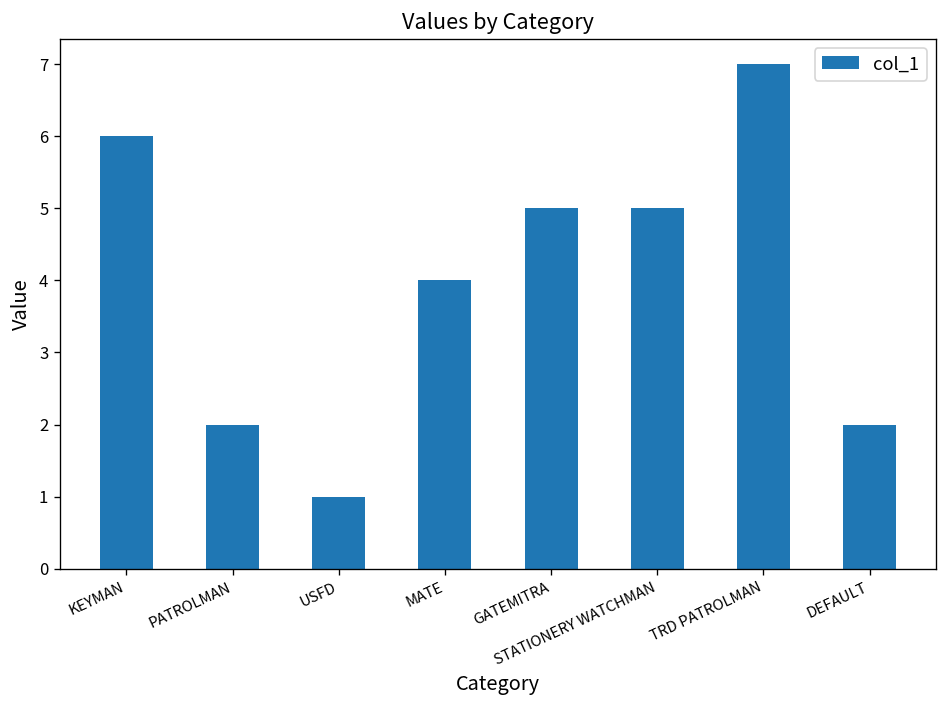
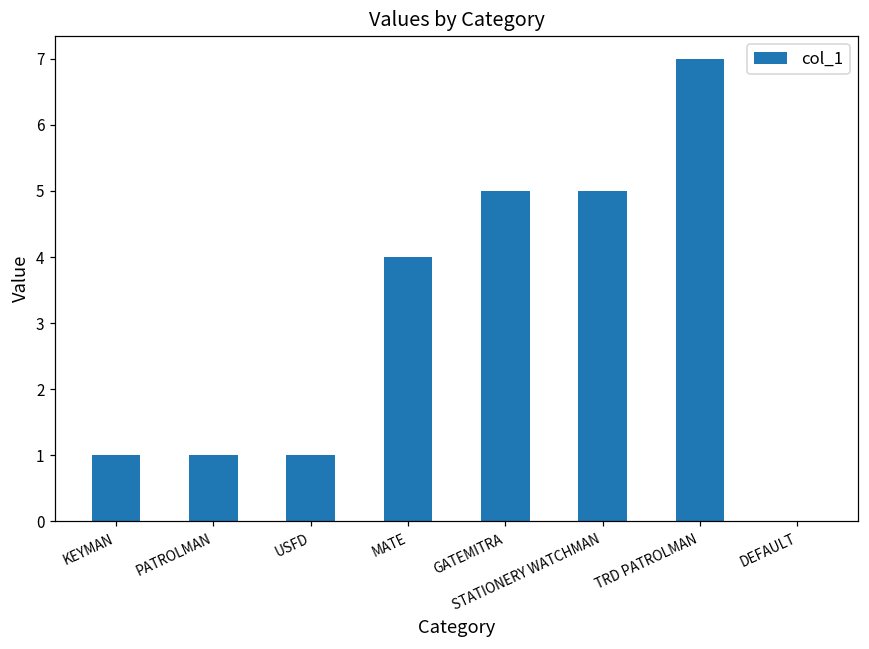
KEYMAN: 6 -> 1
PATROLMAN: 2 -> 1
DEFAULT: 2 -> 0
